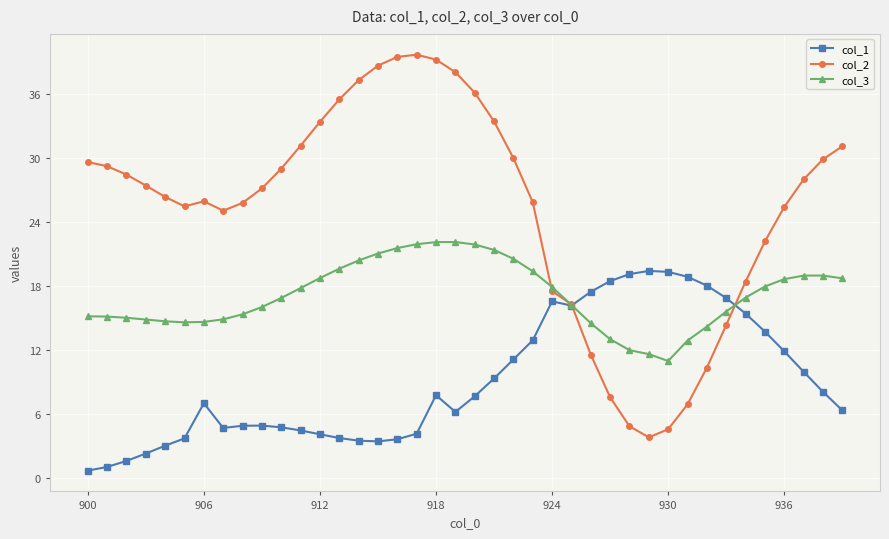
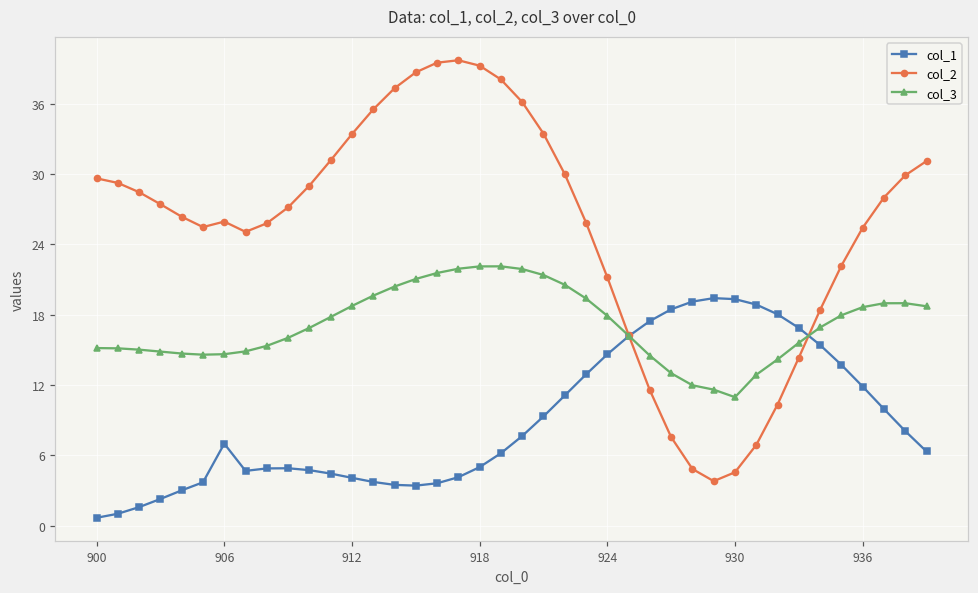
col_1, 918: 7.8 -> 5.0
col_1, 924: 16.6 -> 14.6
col_2, 924: 17.5 -> 21.2
